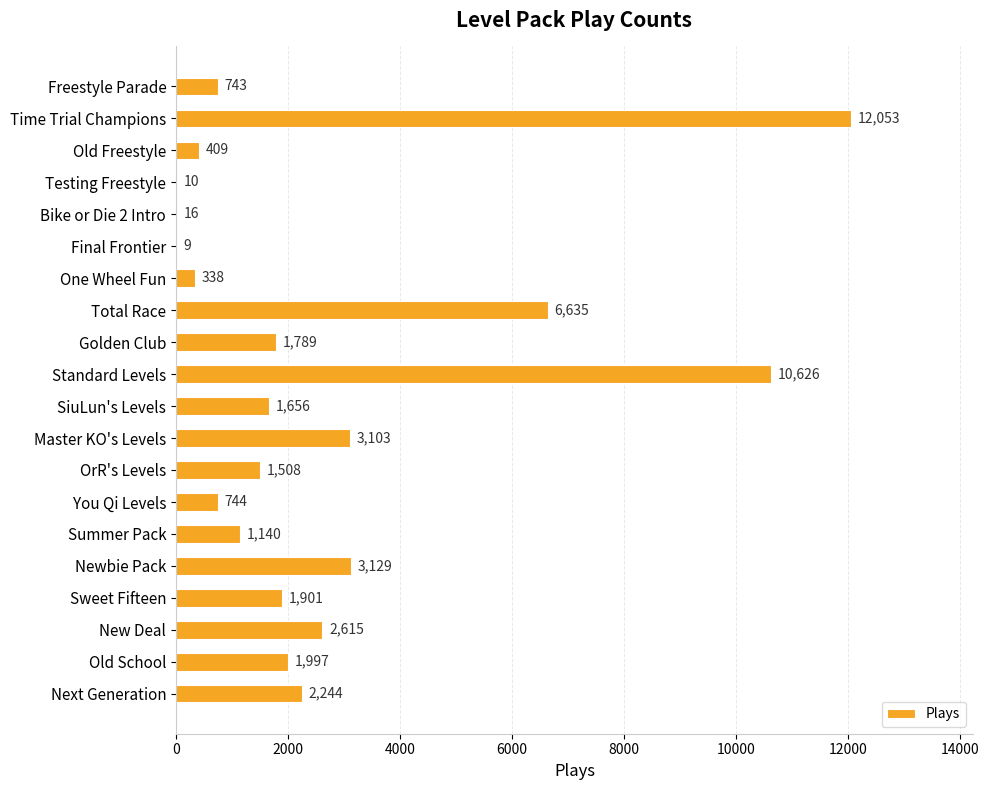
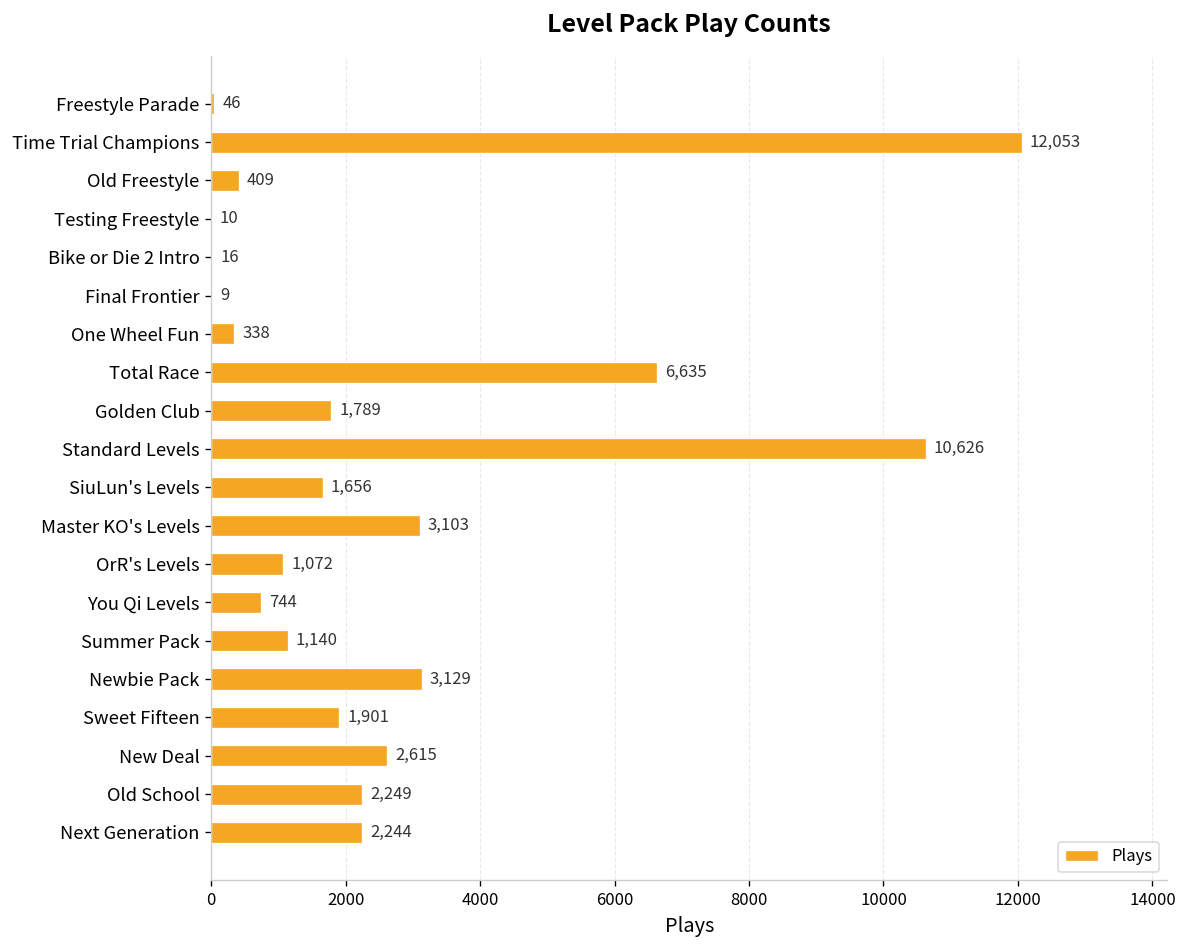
Freestyle Parade: 743 -> 46
OrR's Levels: 1,508 -> 1,072
Old School: 1,997 -> 2,249
